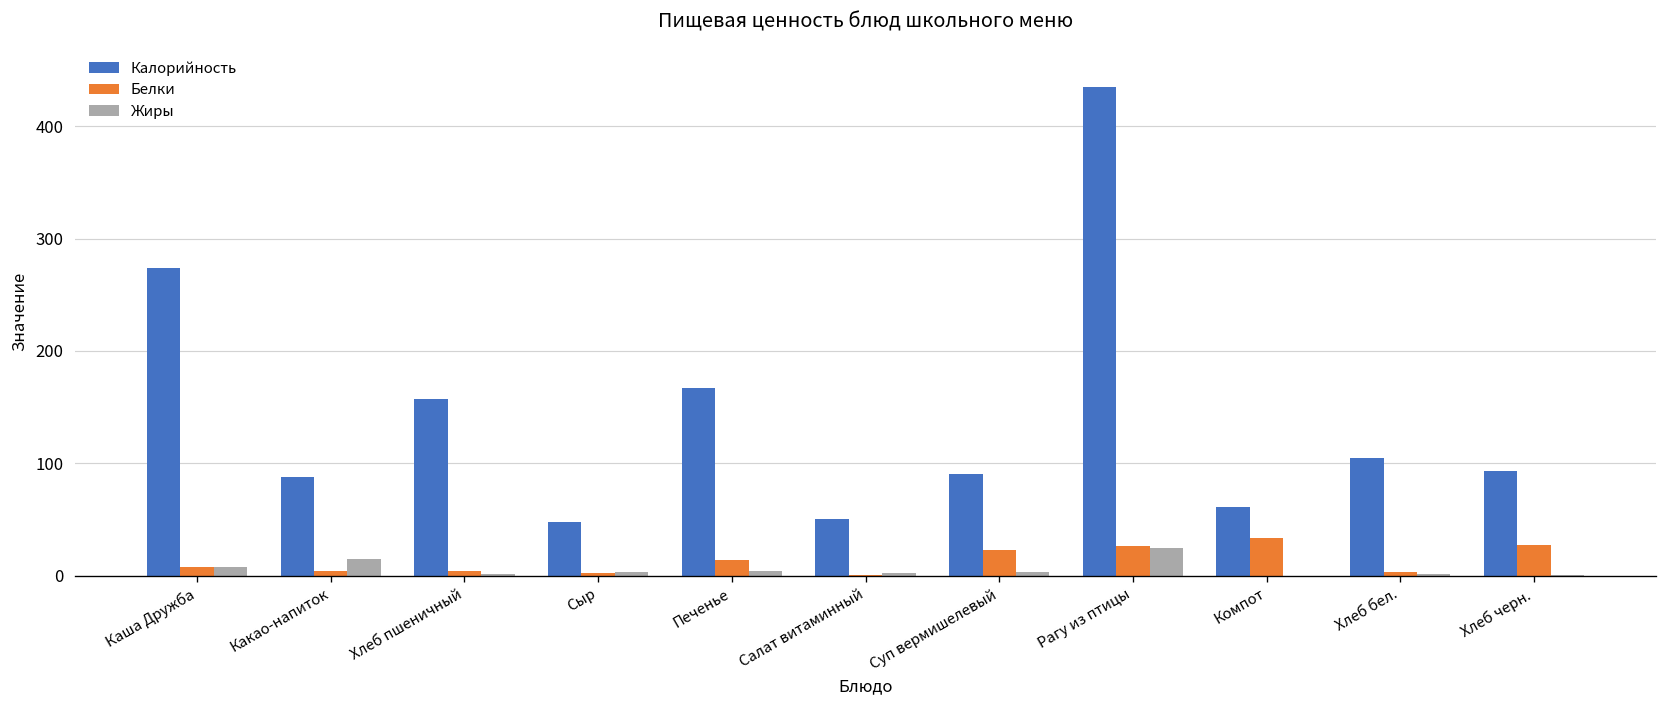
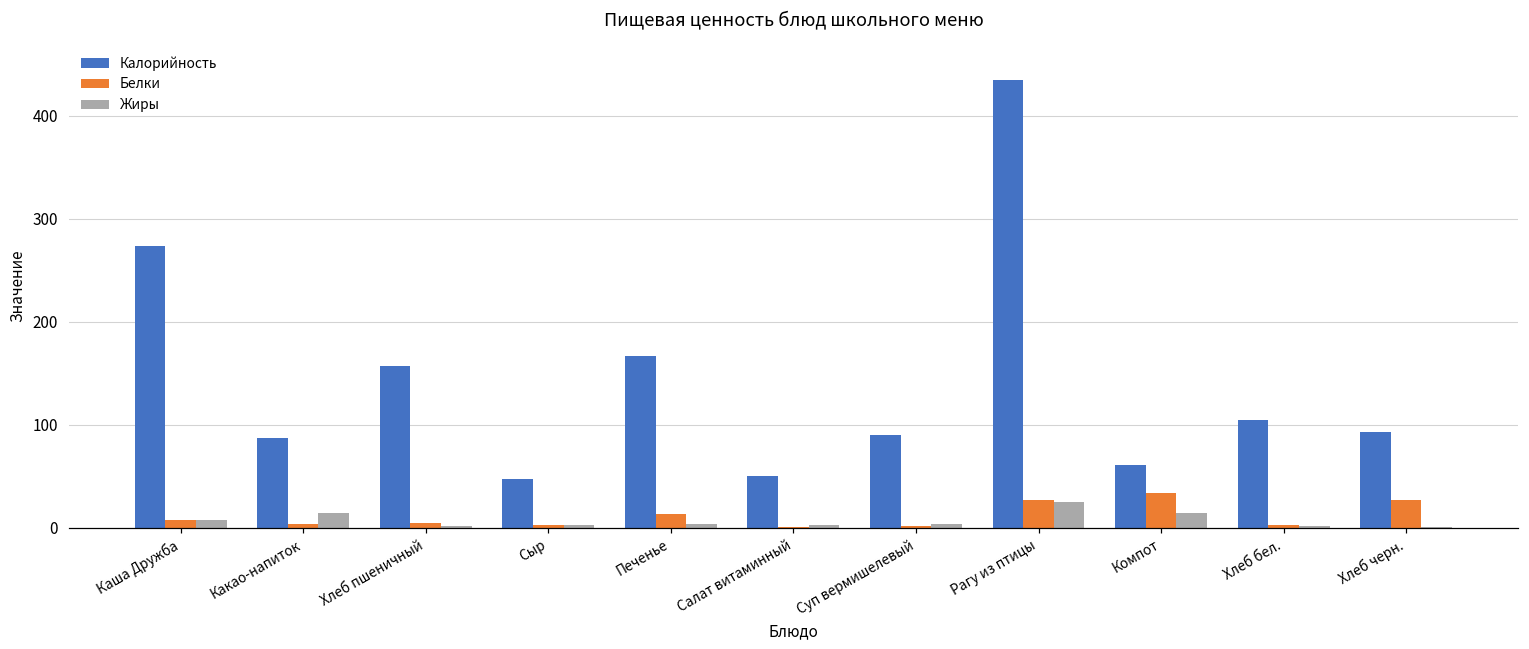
Белки, Суп вермишелевый: 20 -> 0
Жиры, Компот: 0 -> 10
